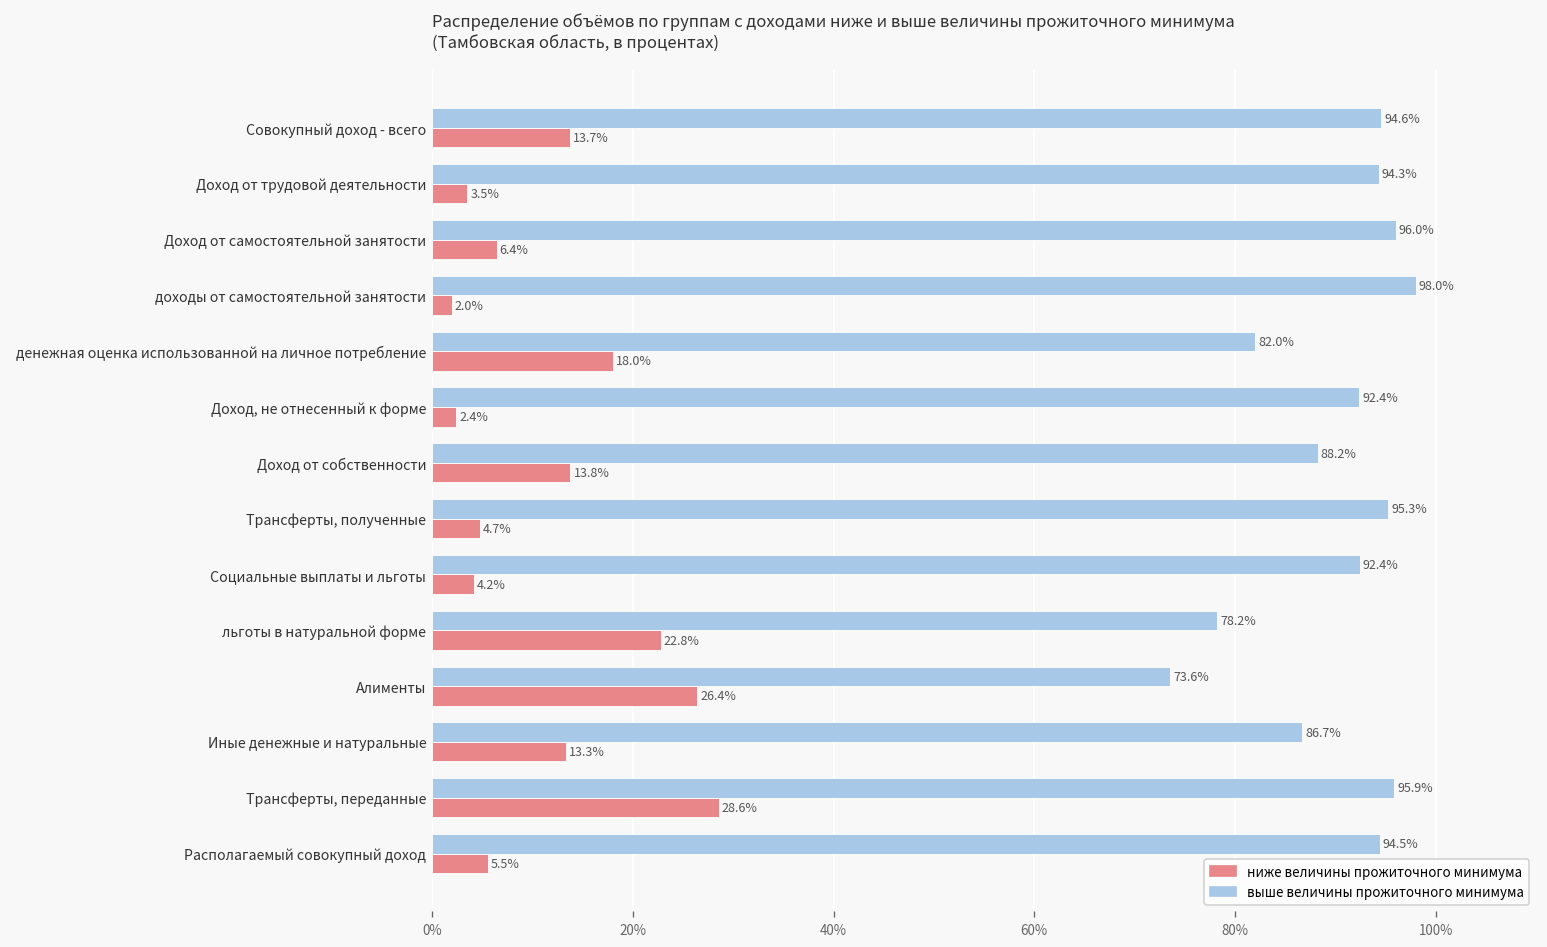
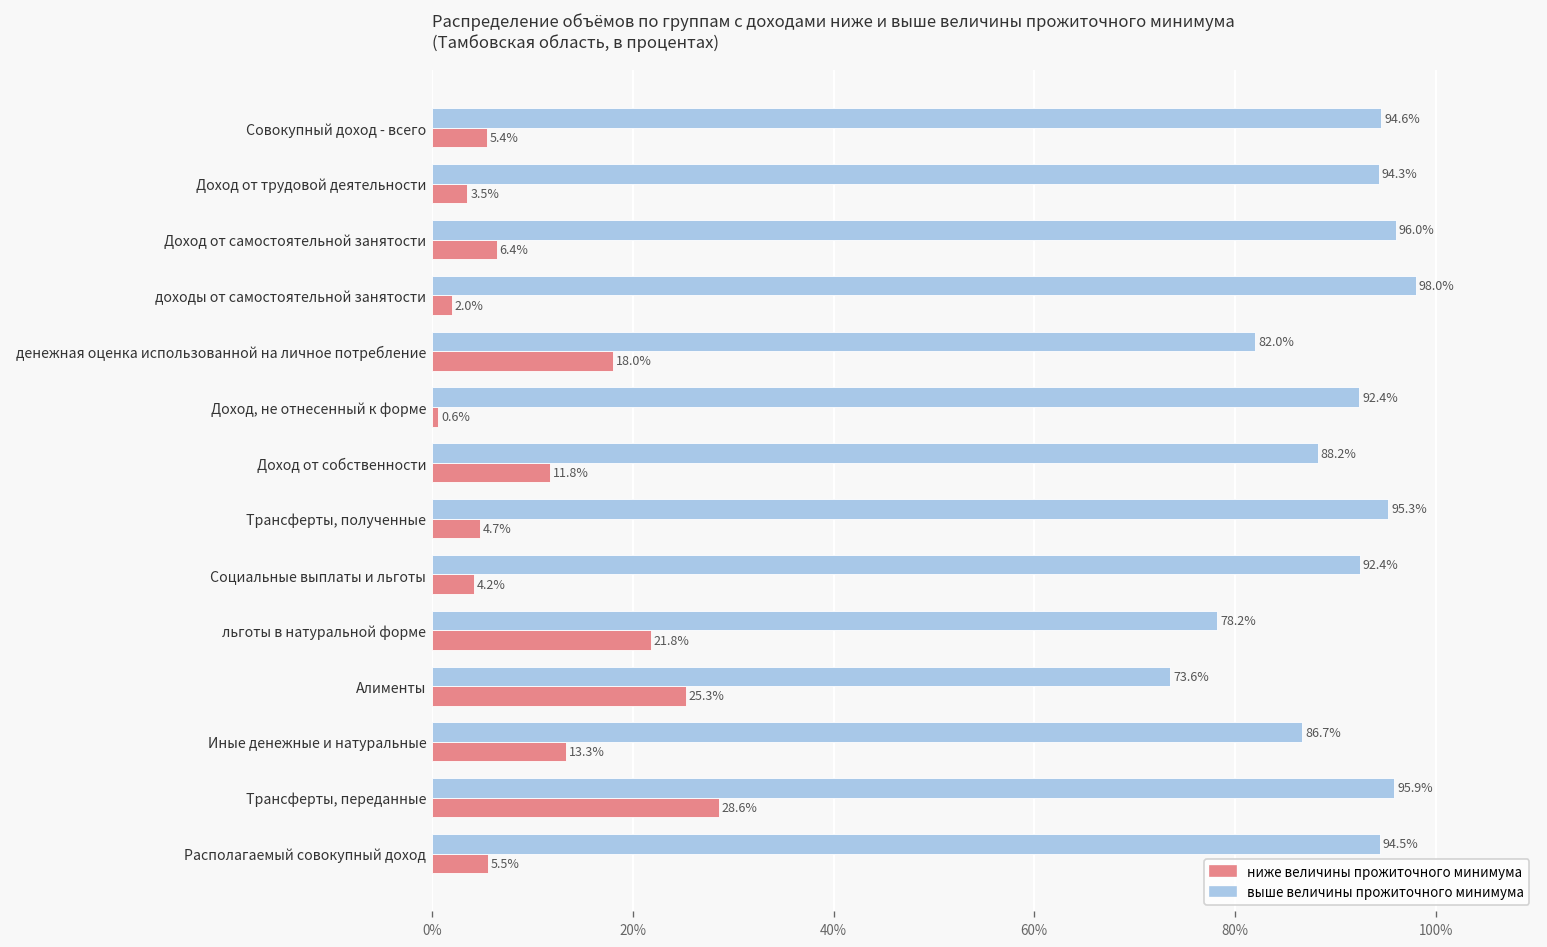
ниже величины прожиточного минимума, Совокупный доход - всего: 13.7% -> 5.4%
ниже величины прожиточного минимума, Доход, не отнесенный к форме: 2.4% -> 0.6%
ниже величины прожиточного минимума, Доход от собственности: 13.8% -> 11.8%
ниже величины прожиточного минимума, льготы в натуральной форме: 22.8% -> 21.8%
ниже величины прожиточного минимума, Алименты: 26.4% -> 25.3%
